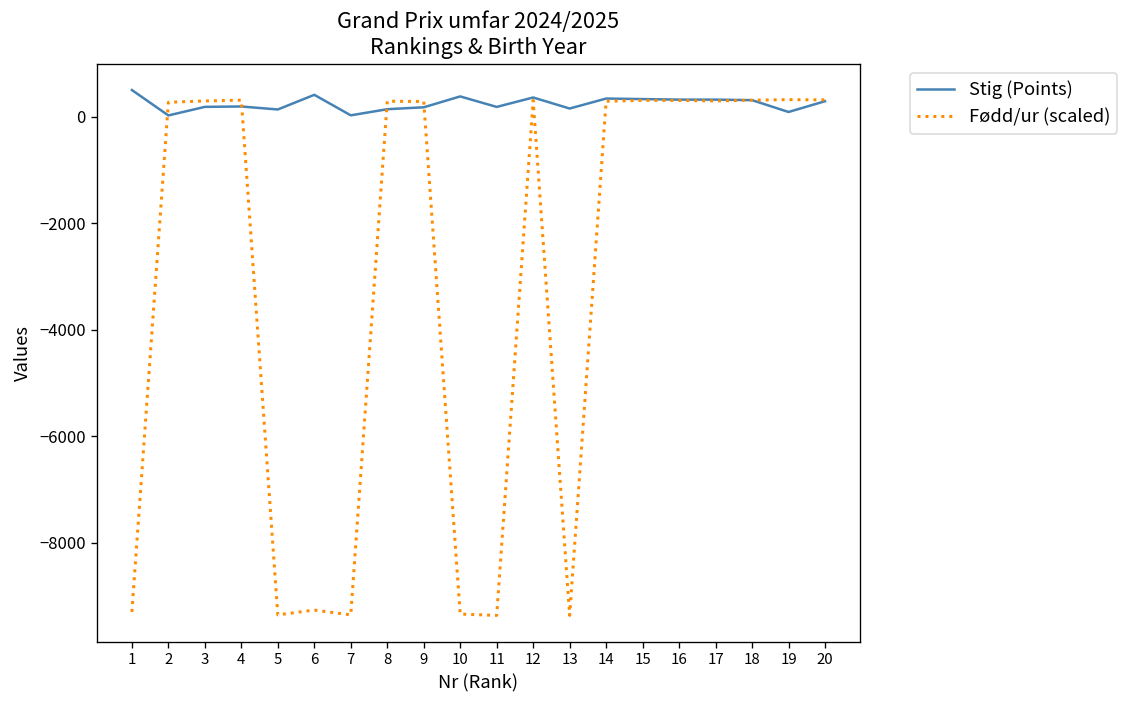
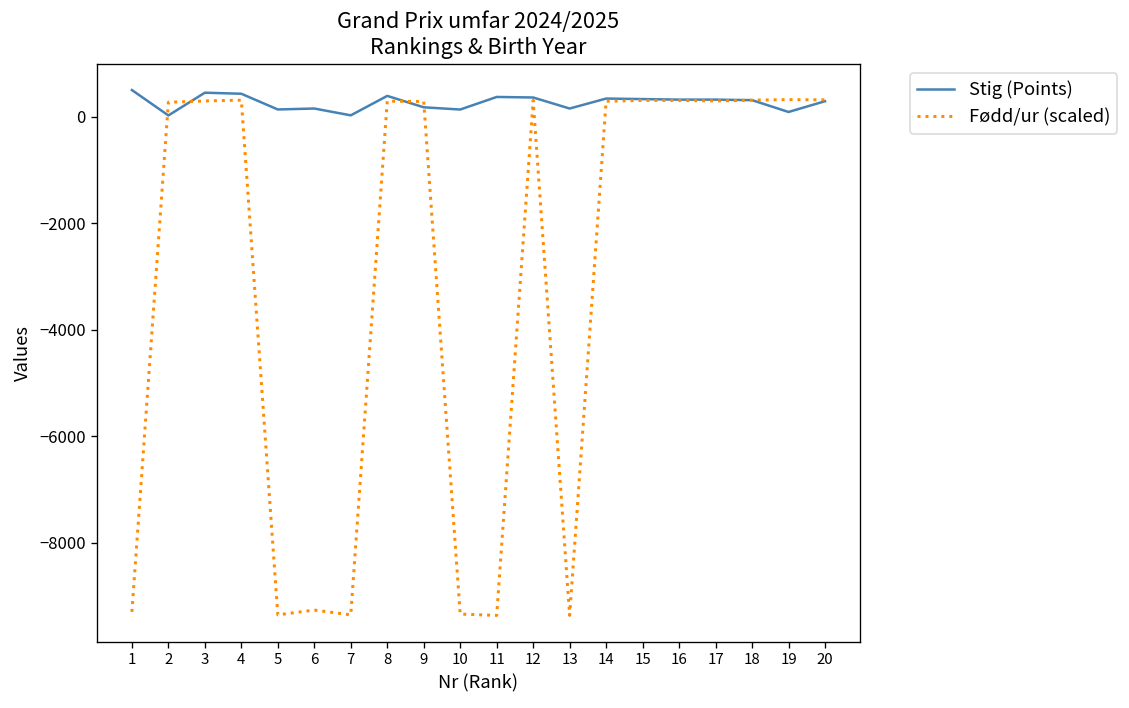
Stig (Points), 3: 200 -> 500
Stig (Points), 4: 200 -> 400
Stig (Points), 6: 400 -> 200
Stig (Points), 8: 100 -> 400
Stig (Points), 10: 400 -> 100
Stig (Points), 11: 200 -> 400
